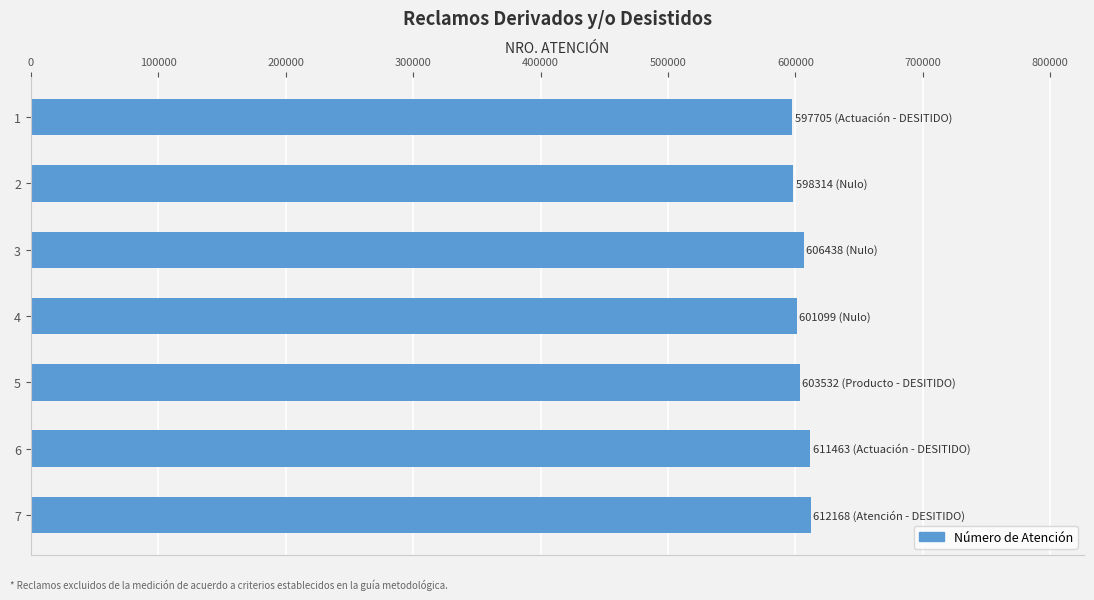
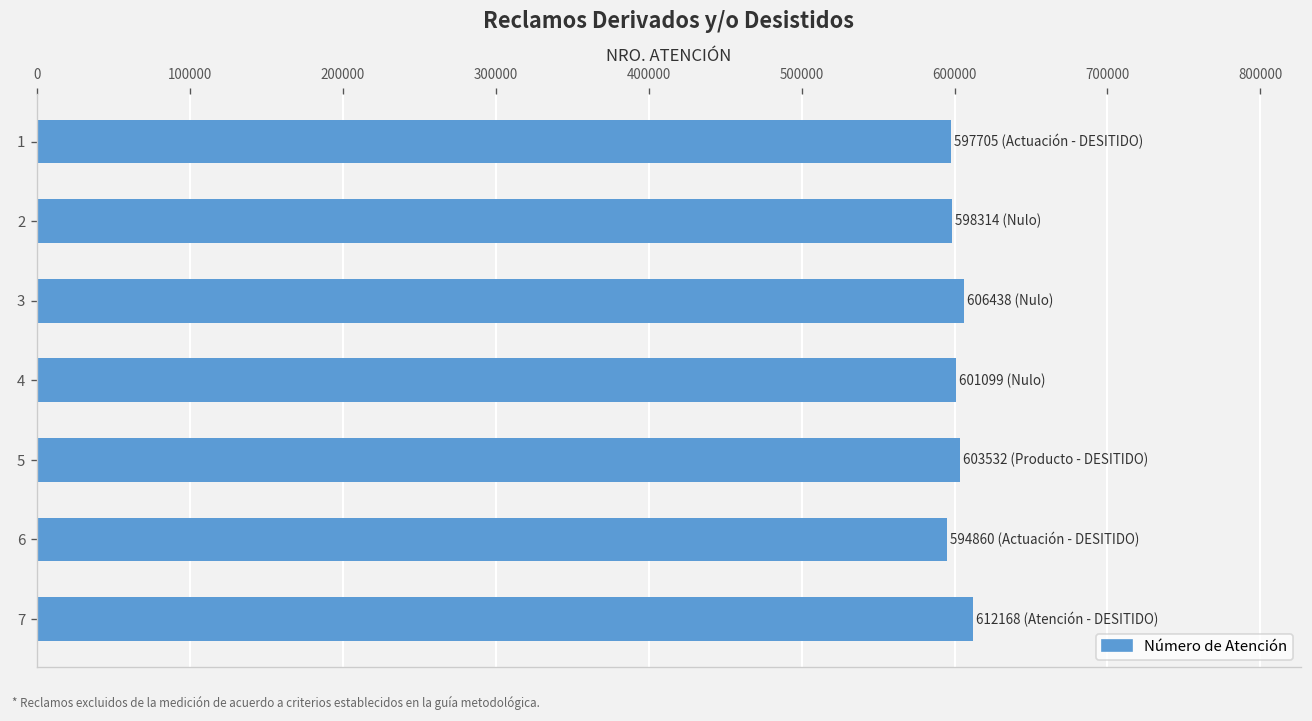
6: 611463 -> 594860
